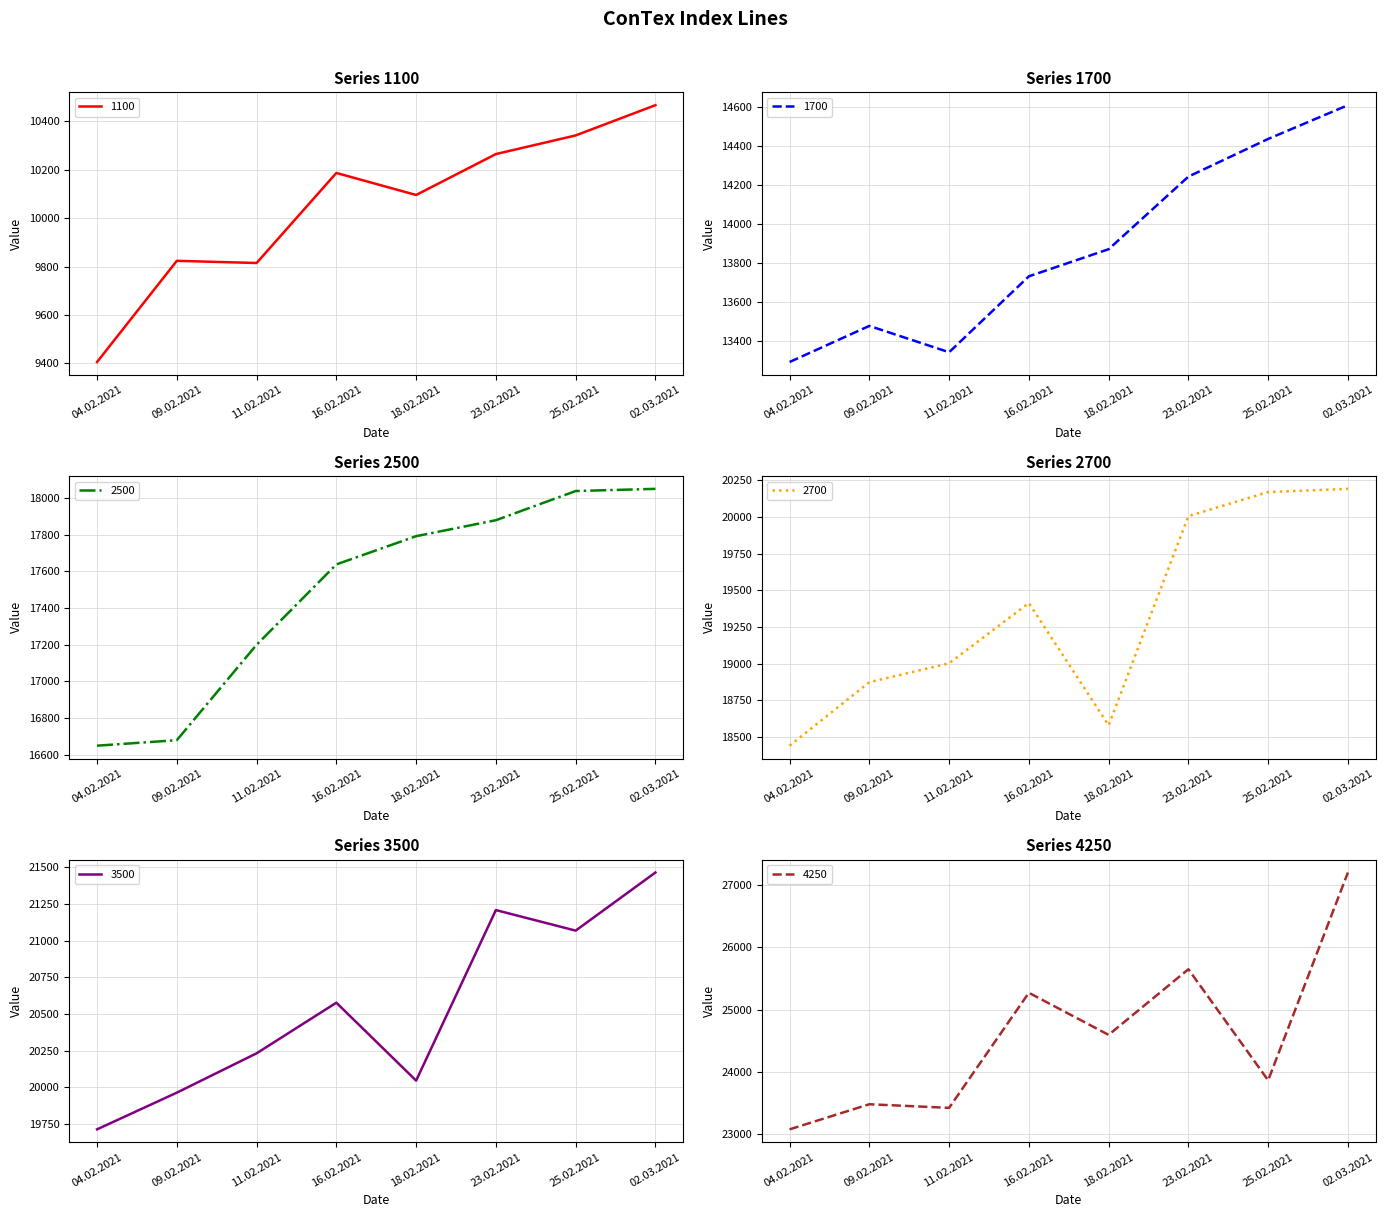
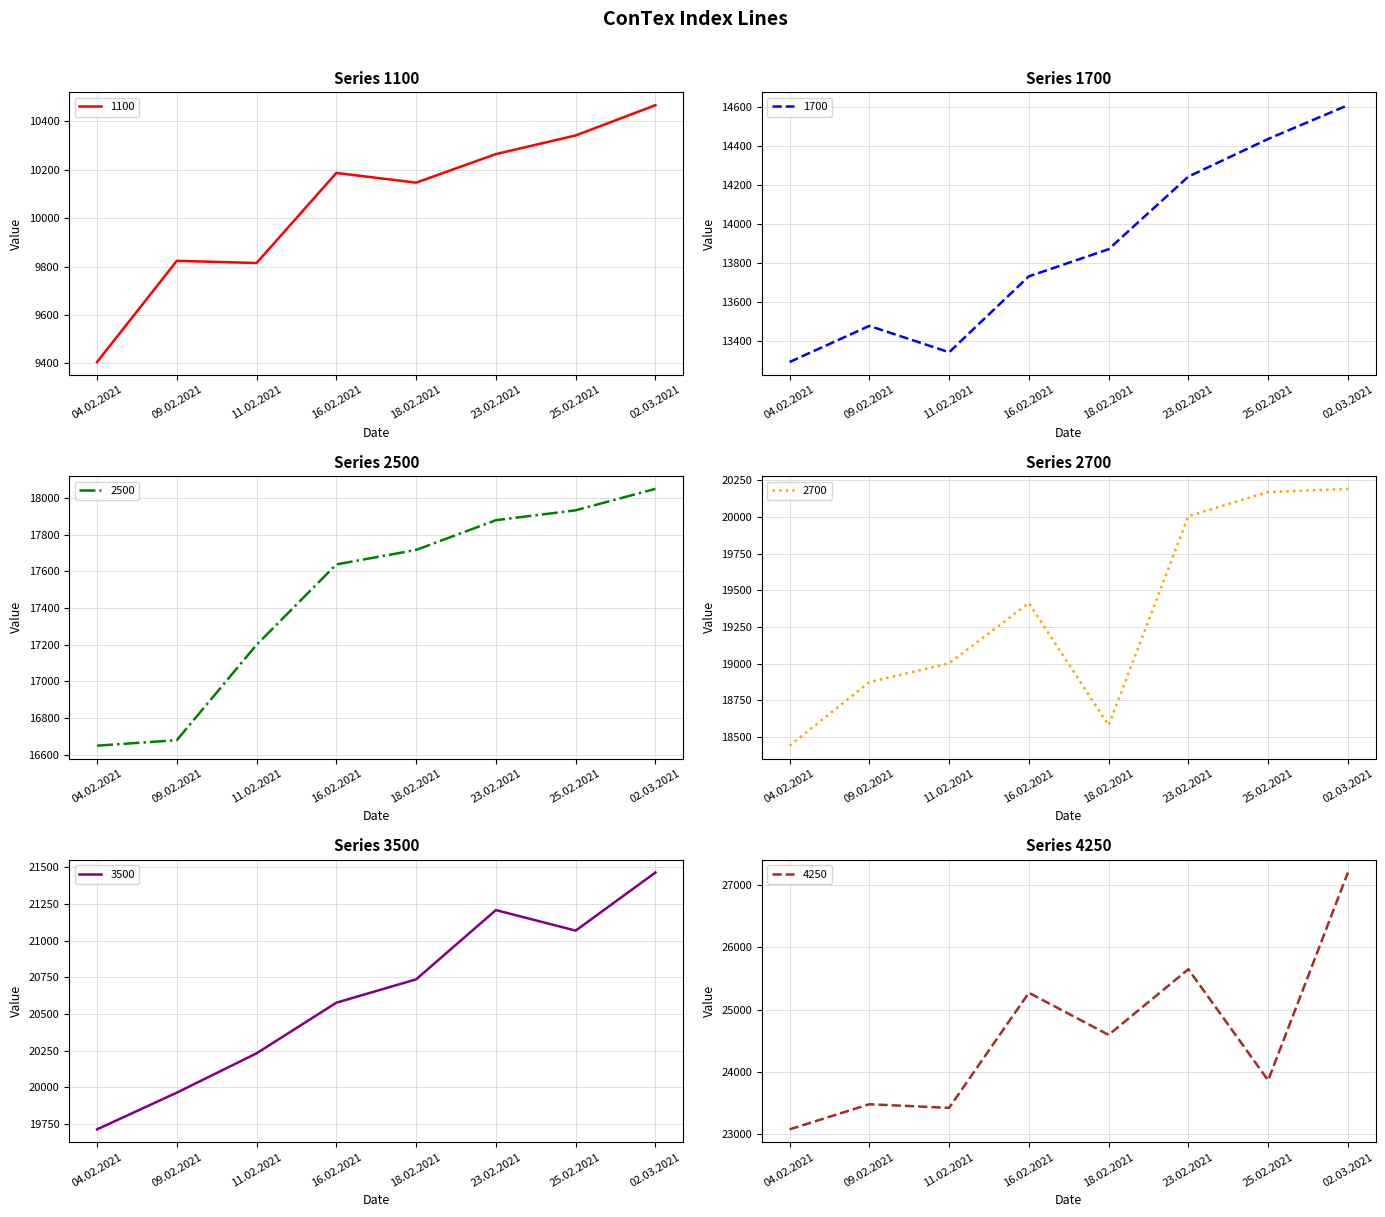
Series 1100, 18.02.2021: 10100 -> 10150
Series 2500, 18.02.2021: 17790 -> 17720
Series 2500, 25.02.2021: 18040 -> 17930
Series 3500, 18.02.2021: 20050 -> 20740
